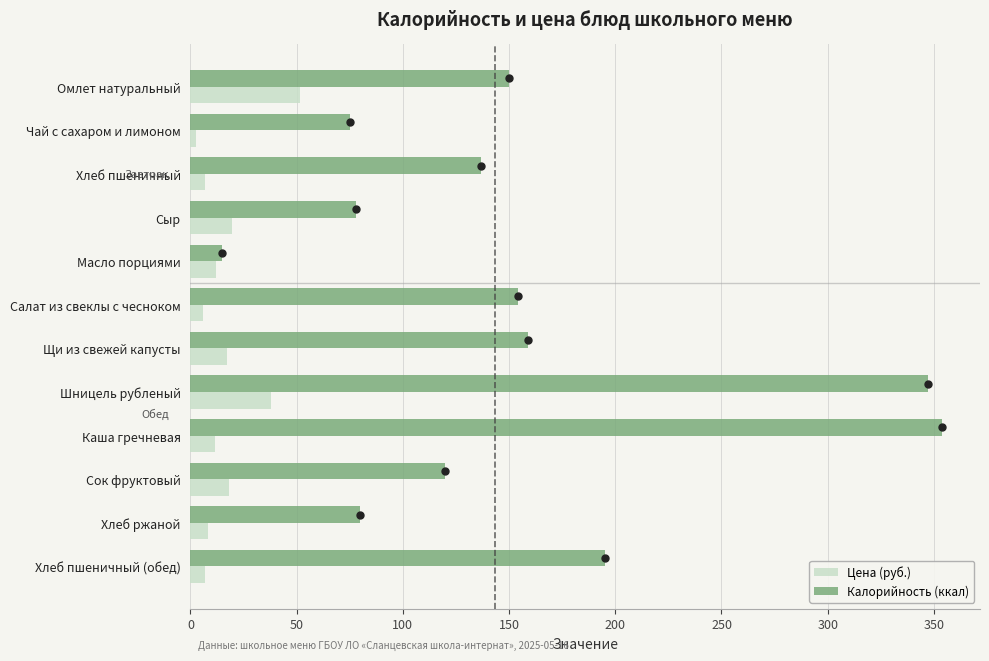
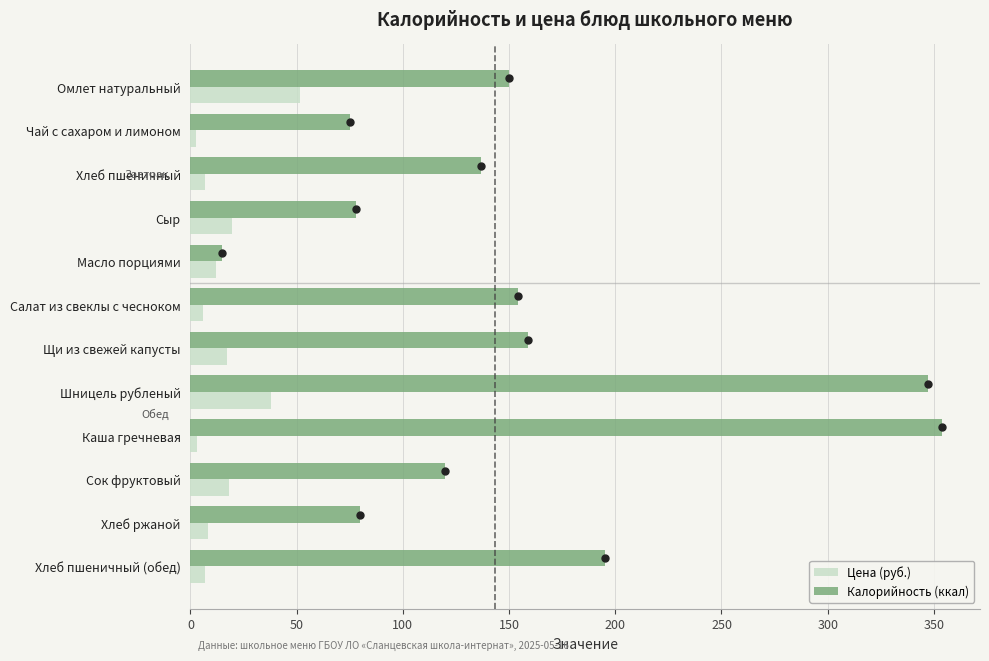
Цена (руб.), Каша гречневая: 12 -> 3
